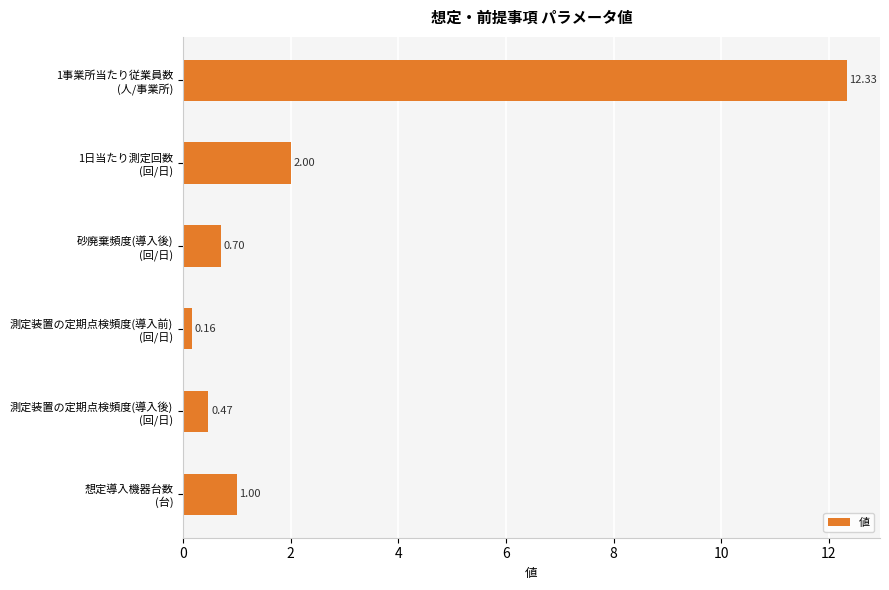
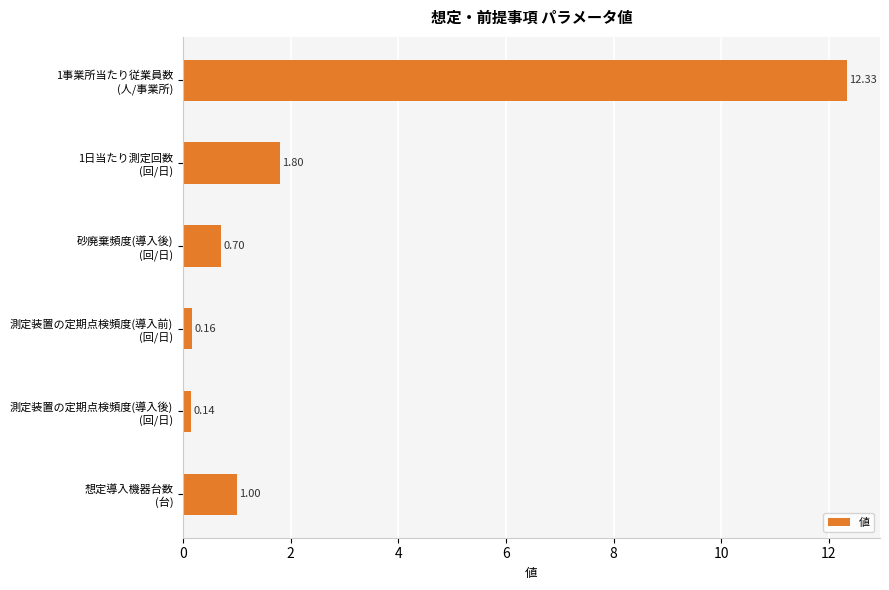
1日当たり測定回数 (回/日): 2.00 -> 1.80
測定装置の定期点検頻度(導入後) (回/日): 0.47 -> 0.14
